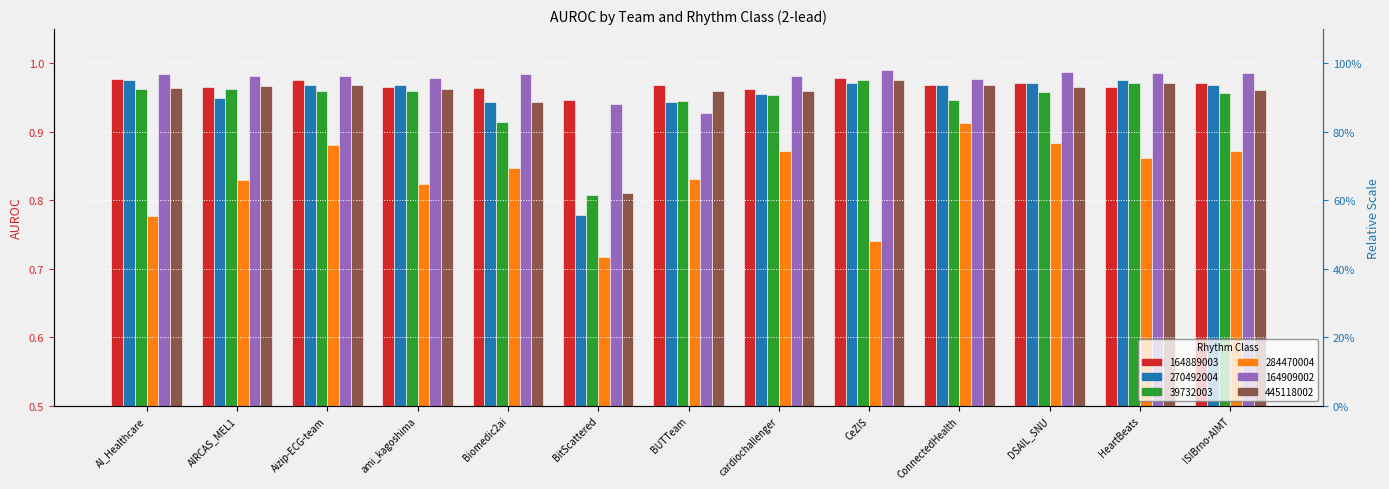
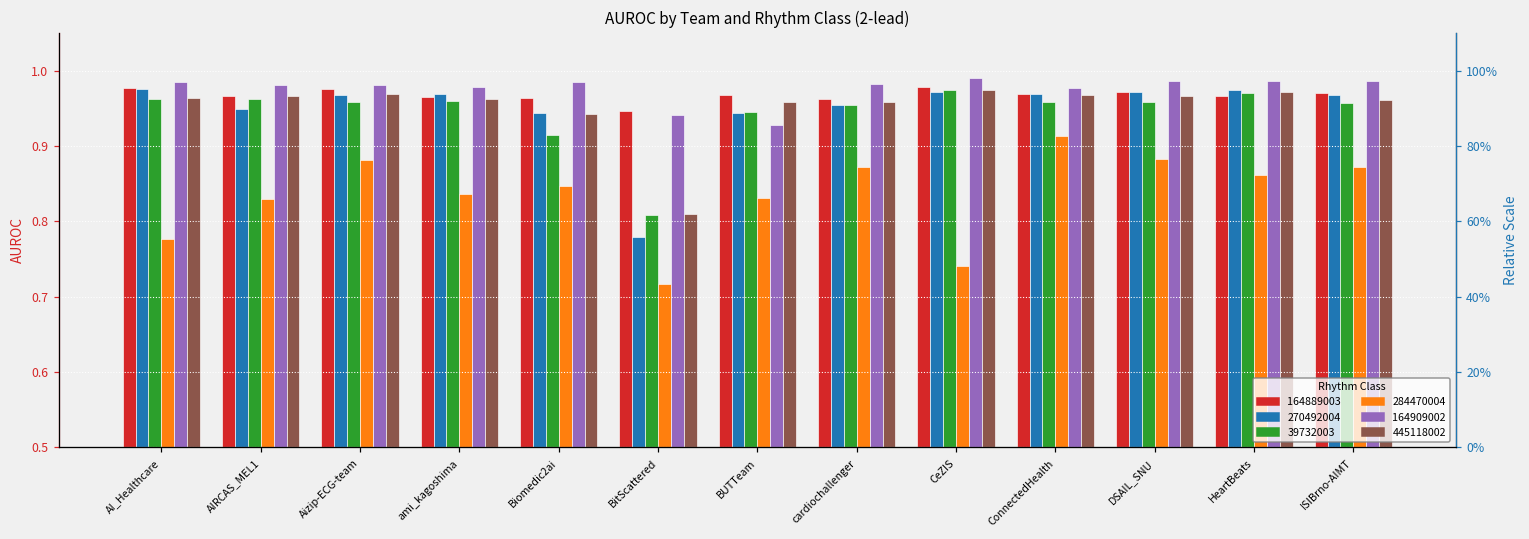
284470004, ami_kagoshima: 0.82 -> 0.84
39732003, ConnectedHealth: 0.95 -> 0.96
